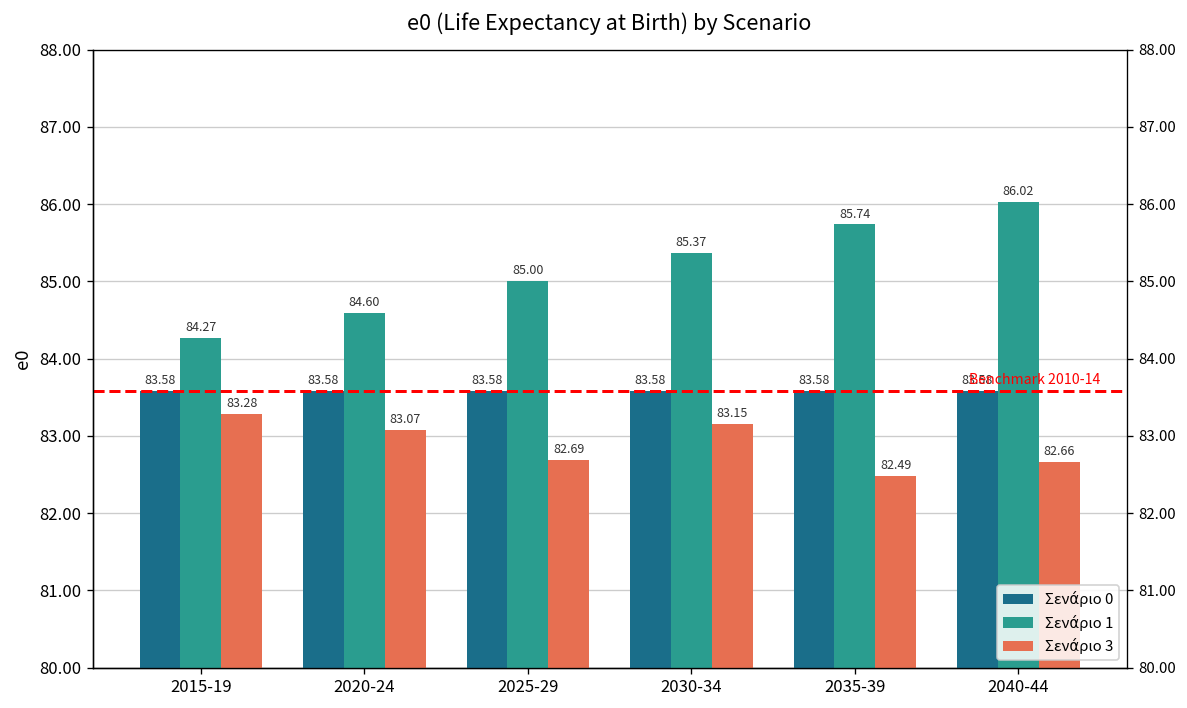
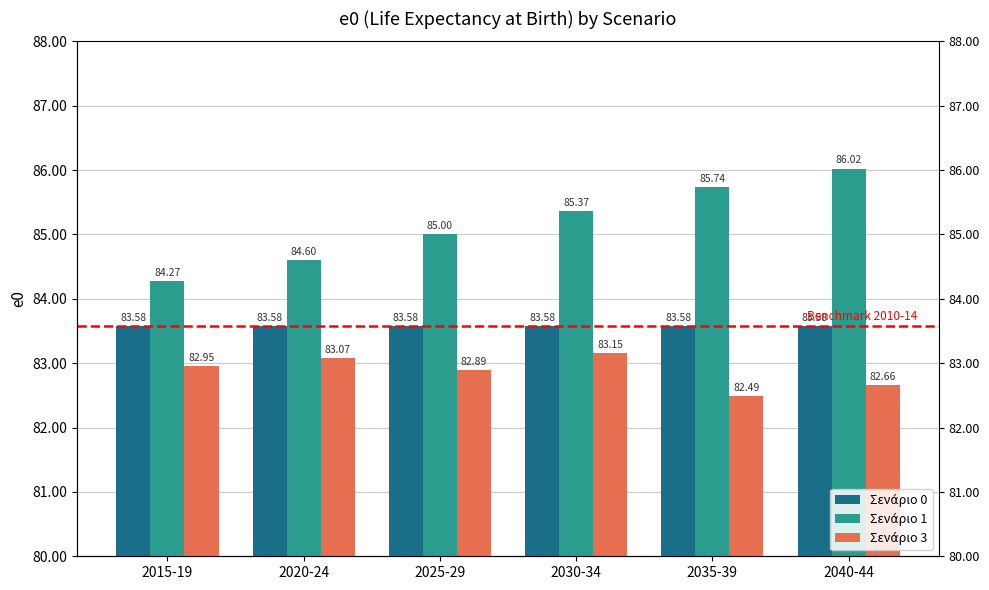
Σενάριο 3, 2015-19: 83.28 -> 82.95
Σενάριο 3, 2025-29: 82.69 -> 82.89
